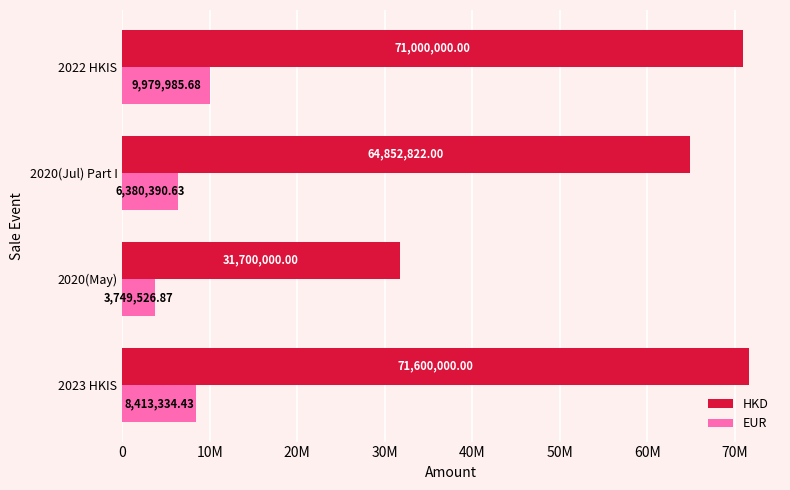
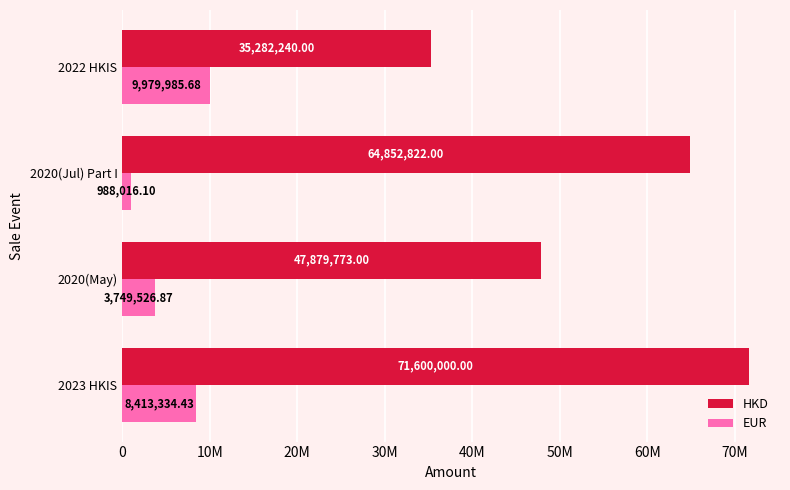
HKD, 2022 HKIS: 71,000,000.00 -> 35,282,240.00
EUR, 2020(Jul) Part I: 6,380,390.63 -> 988,016.10
HKD, 2020(May): 31,700,000.00 -> 47,879,773.00
